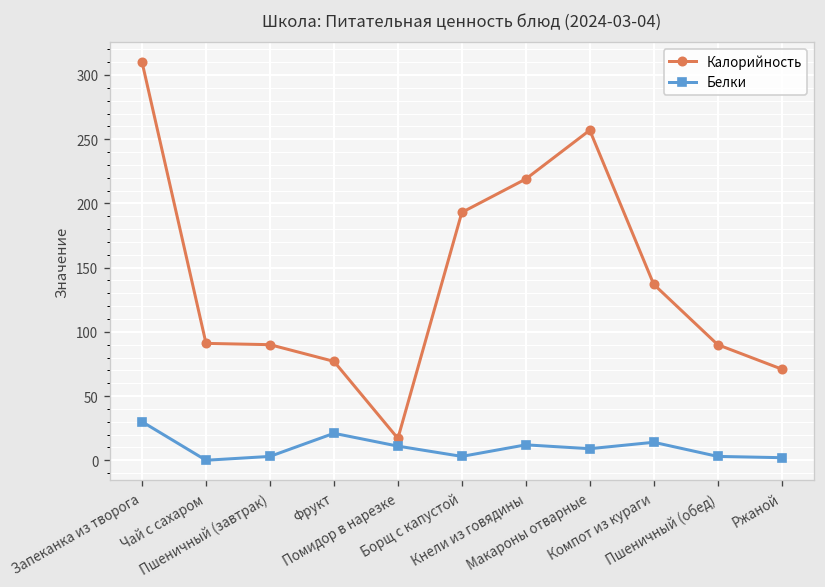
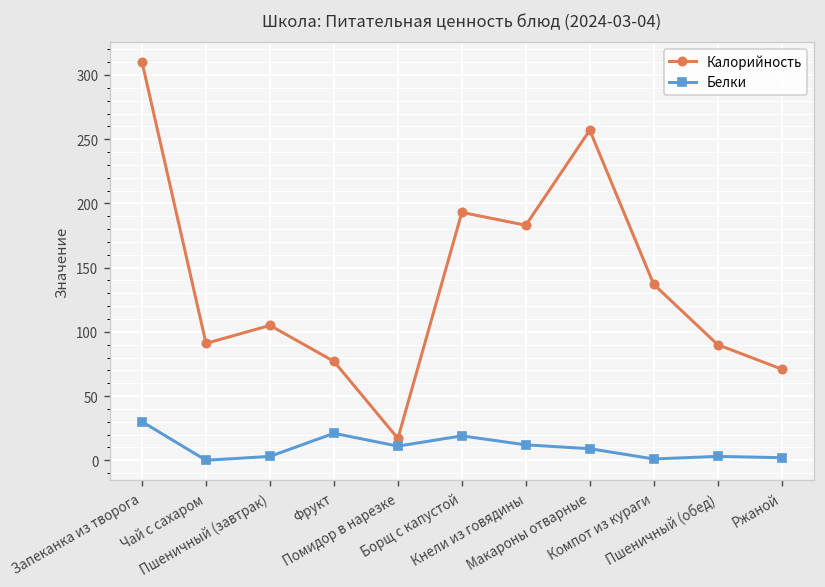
Калорийность, Пшеничный (завтрак): 90 -> 105
Белки, Борщ с капустой: 3 -> 19
Калорийность, Кнели из говядины: 219 -> 183
Белки, Компот из кураги: 14 -> 1
